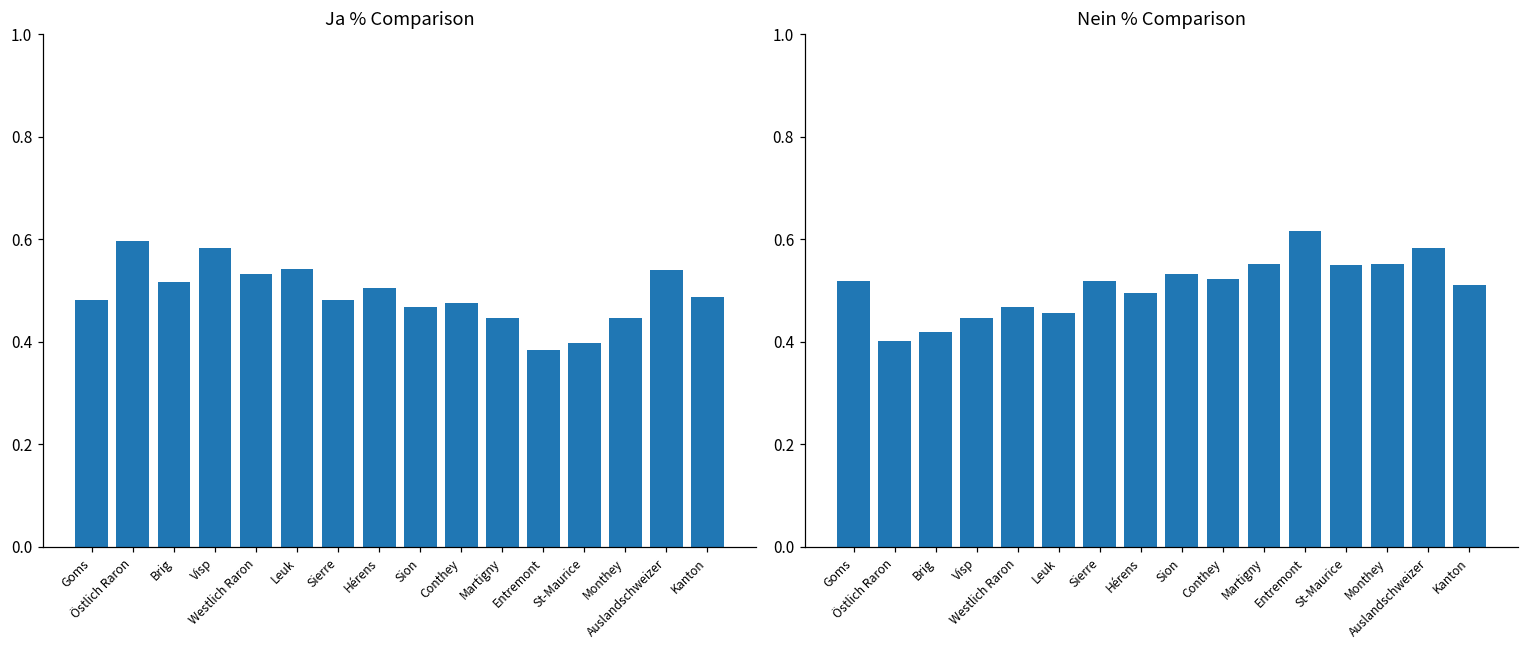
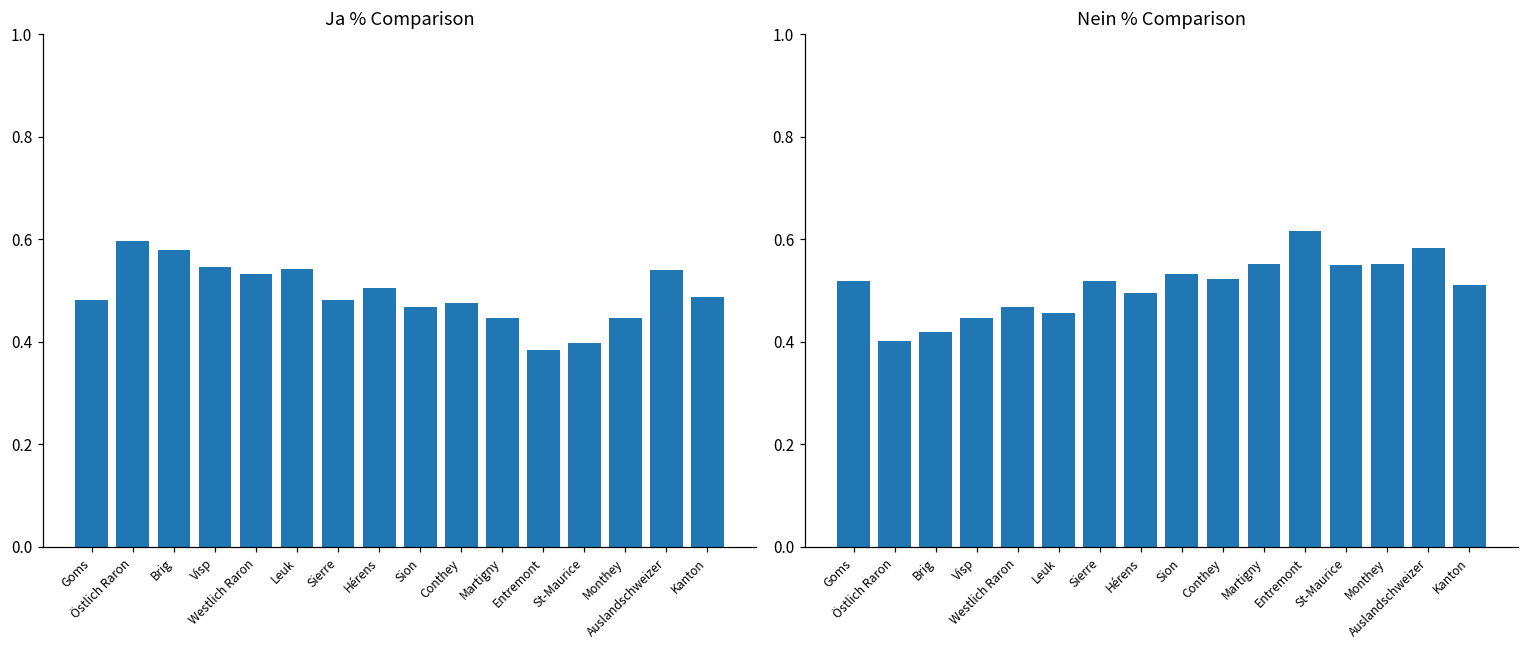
Ja % Comparison, Brig: 0.52 -> 0.58
Ja % Comparison, Visp: 0.58 -> 0.55
